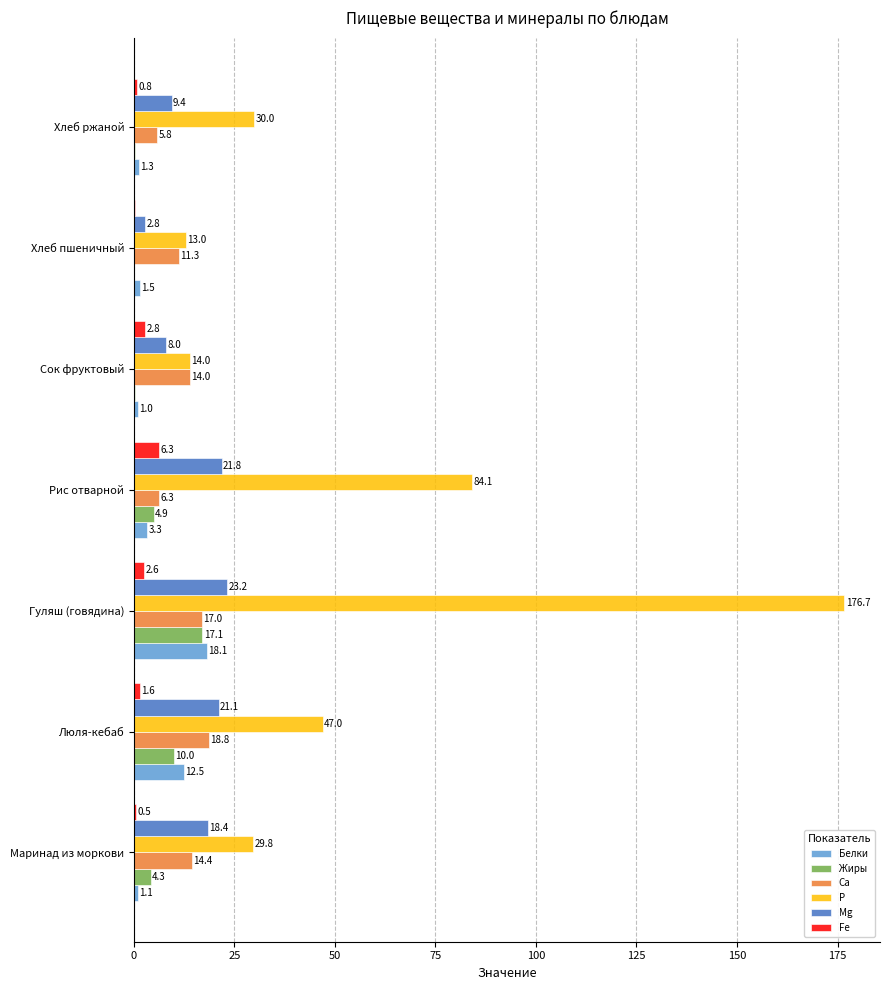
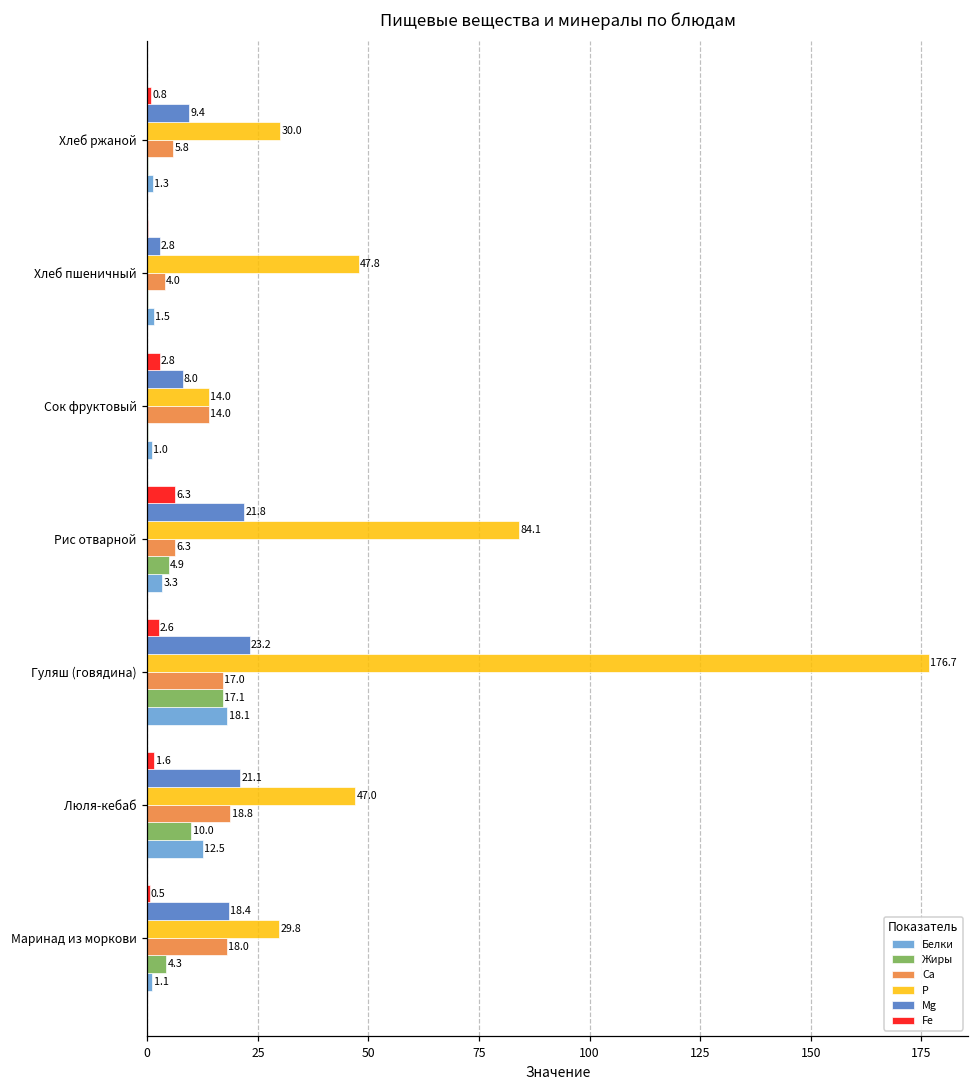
P, Хлеб пшеничный: 13.0 -> 47.8
Ca, Хлеб пшеничный: 11.3 -> 4.0
Ca, Маринад из моркови: 14.4 -> 18.0
